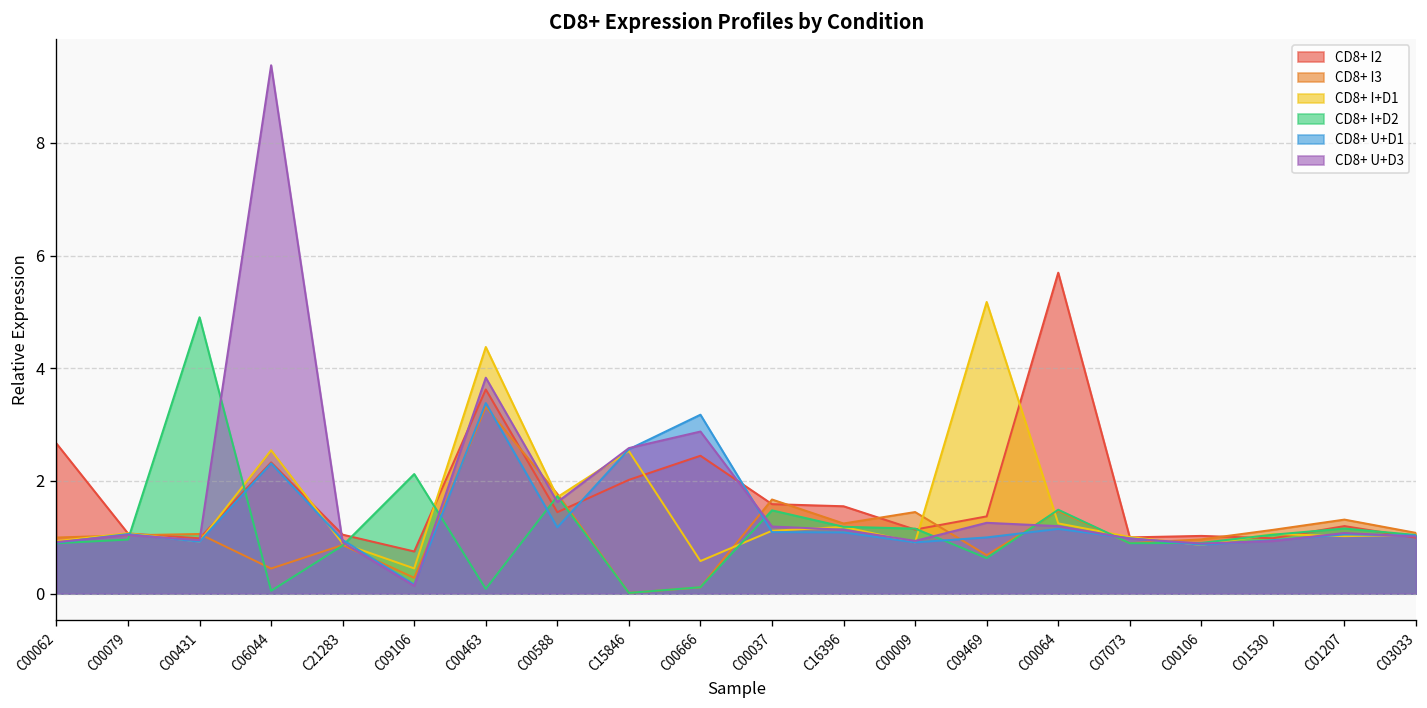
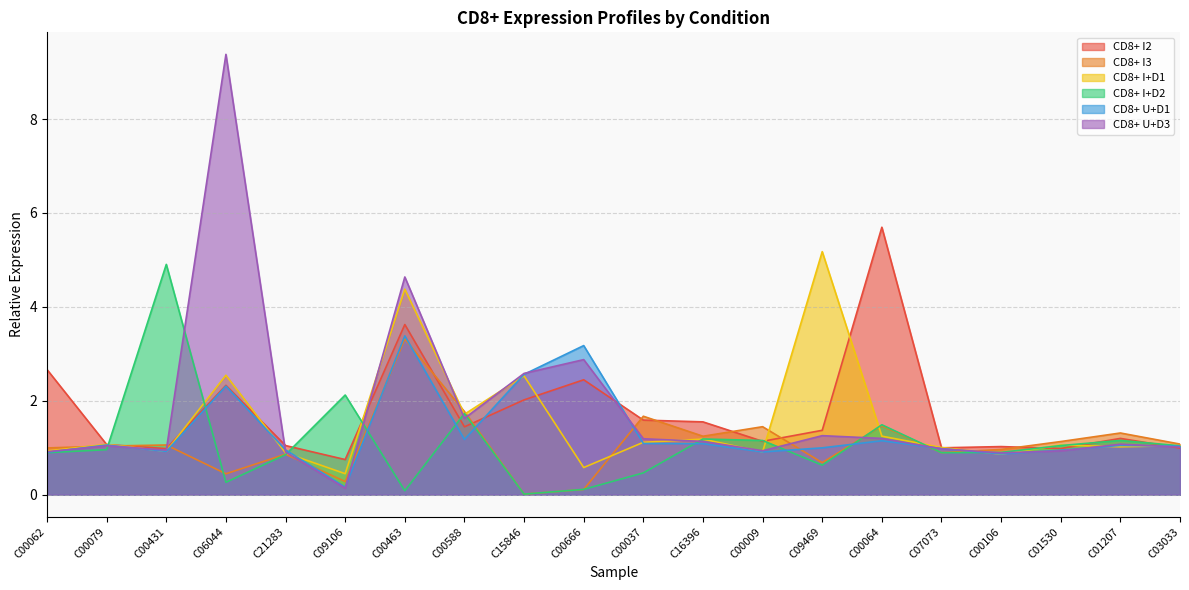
CD8+ I+D2, C06044: 0.0 -> 0.3
CD8+ U+D3, C00463: 3.8 -> 4.6
CD8+ I+D2, C00037: 1.5 -> 0.5
